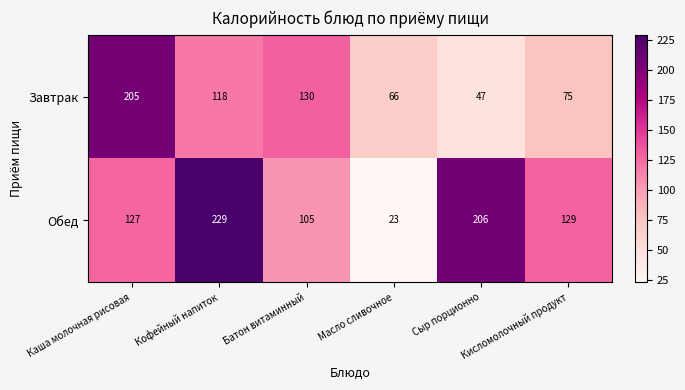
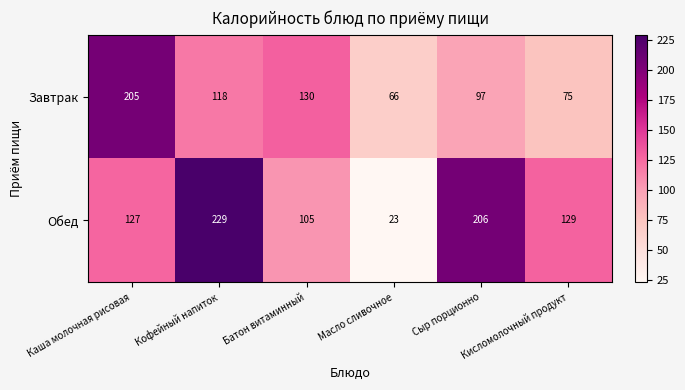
Завтрак, Сыр порционно: 47 -> 97
